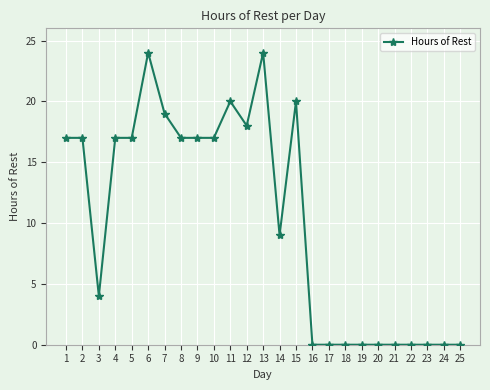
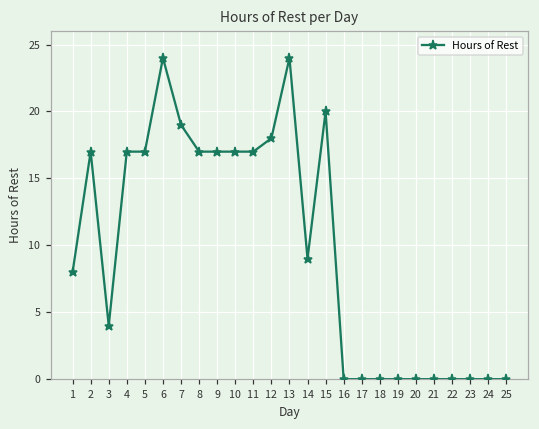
1: 17 -> 8
11: 20 -> 17
